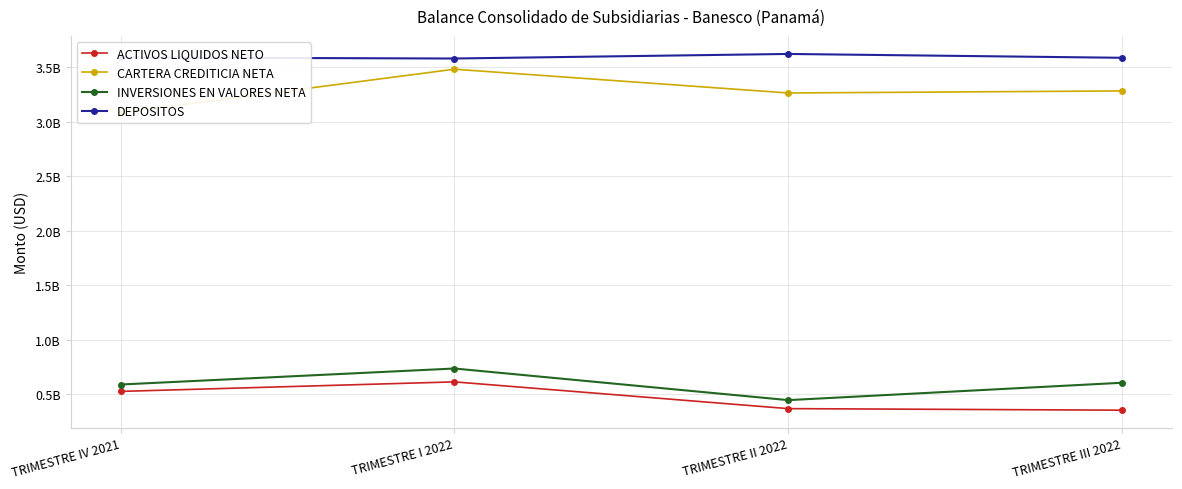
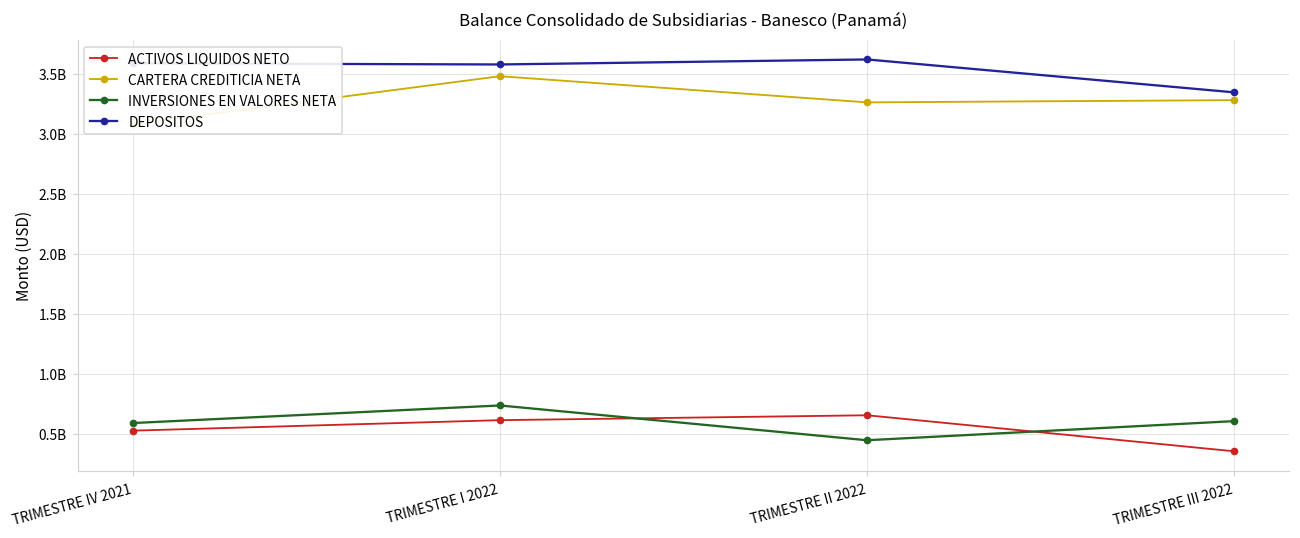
ACTIVOS LIQUIDOS NETO, TRIMESTRE II 2022: 370000000 -> 660000000
DEPOSITOS, TRIMESTRE III 2022: 3580000000 -> 3340000000
